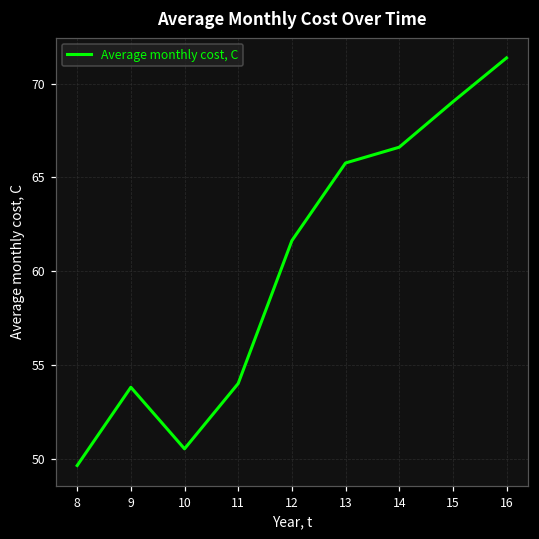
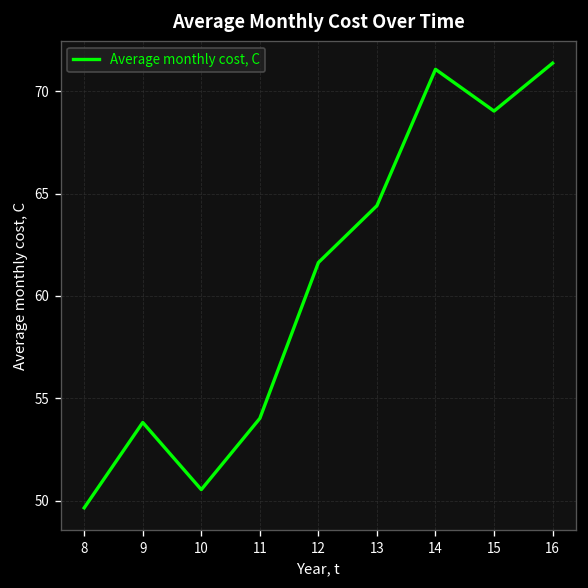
13: 65.8 -> 64.4
14: 66.6 -> 71.1
